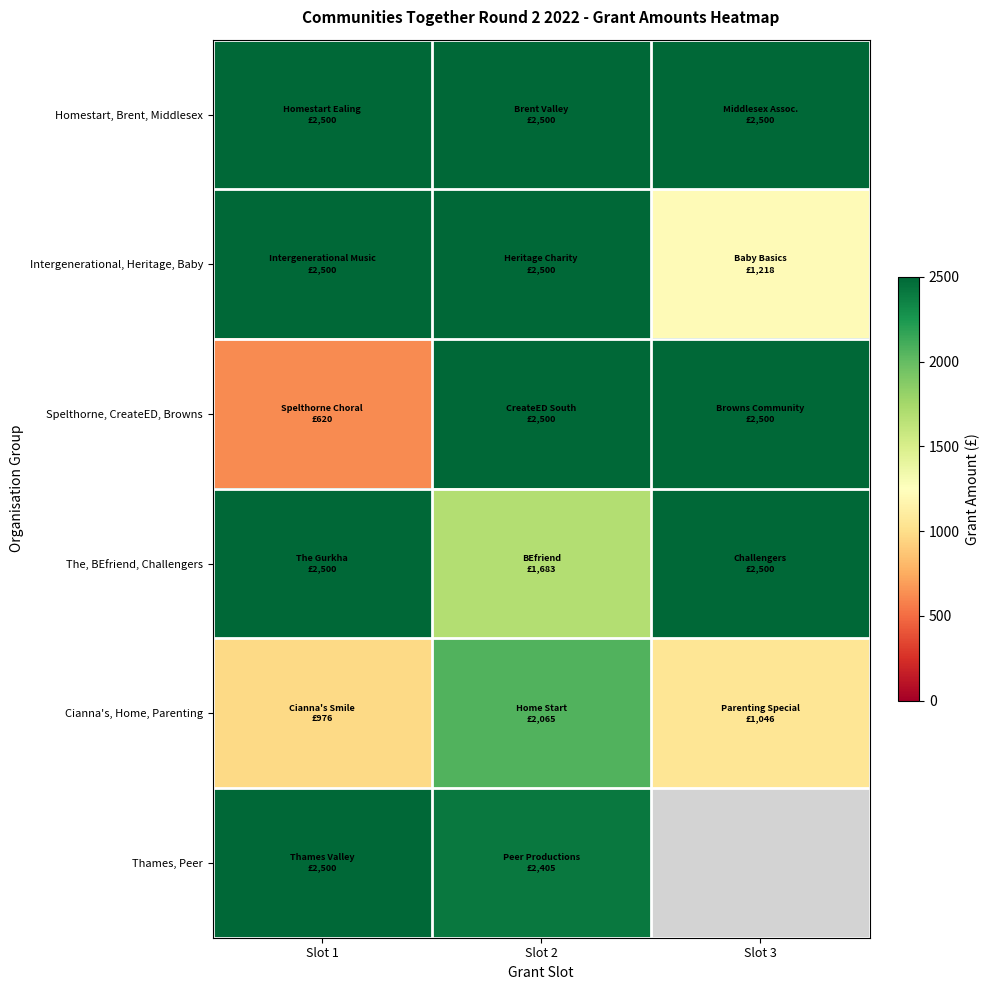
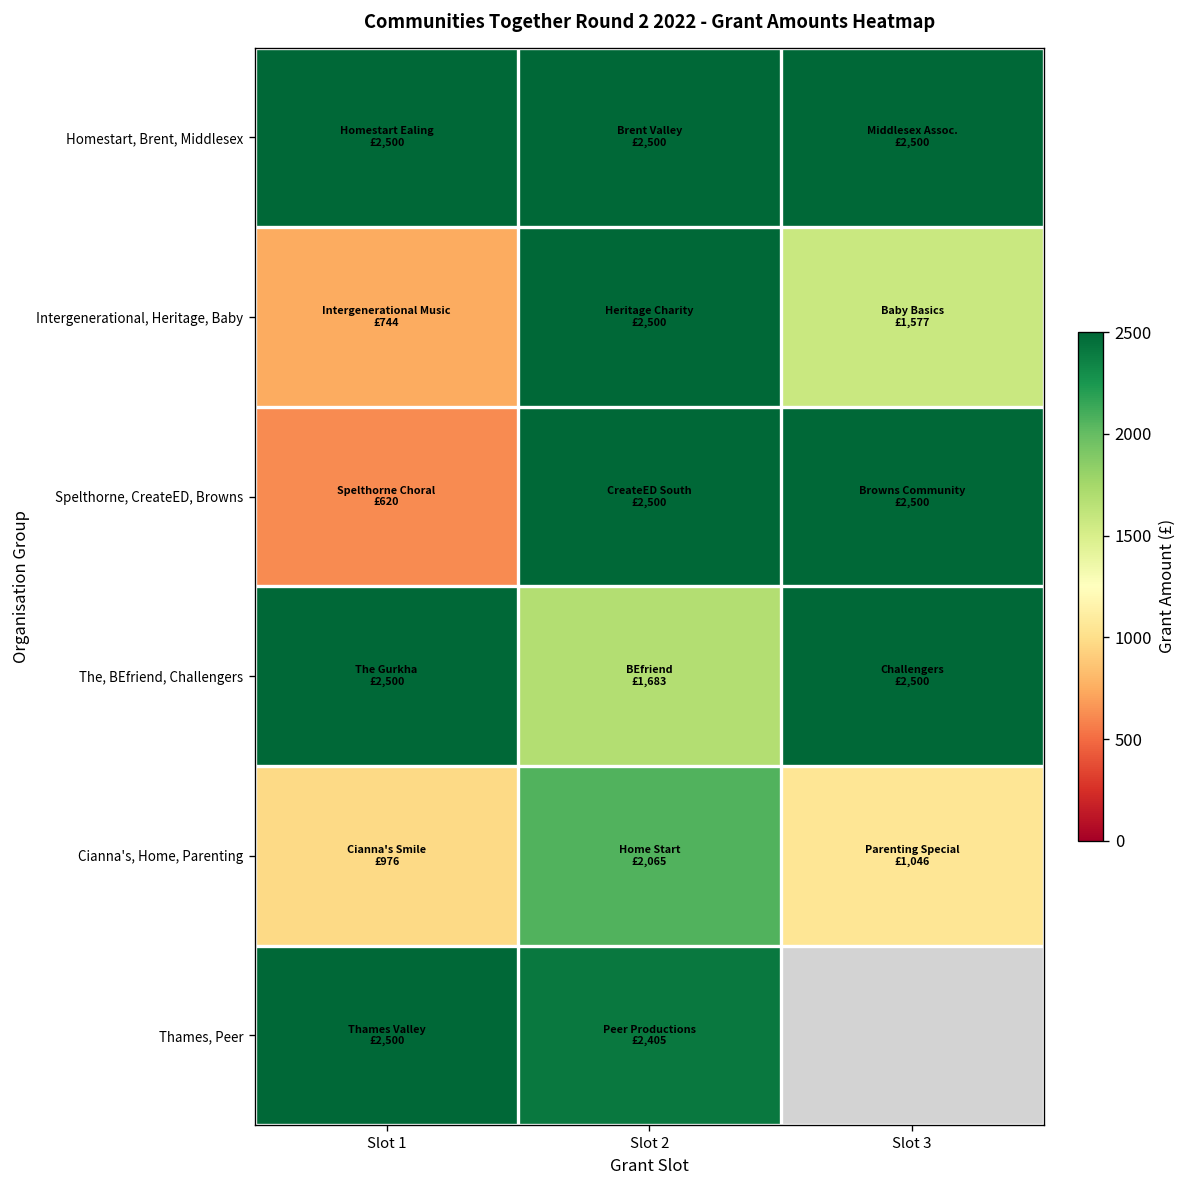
Intergenerational, Heritage, Baby, Slot 1: £2,500 -> £744
Intergenerational, Heritage, Baby, Slot 3: £1,218 -> £1,577
